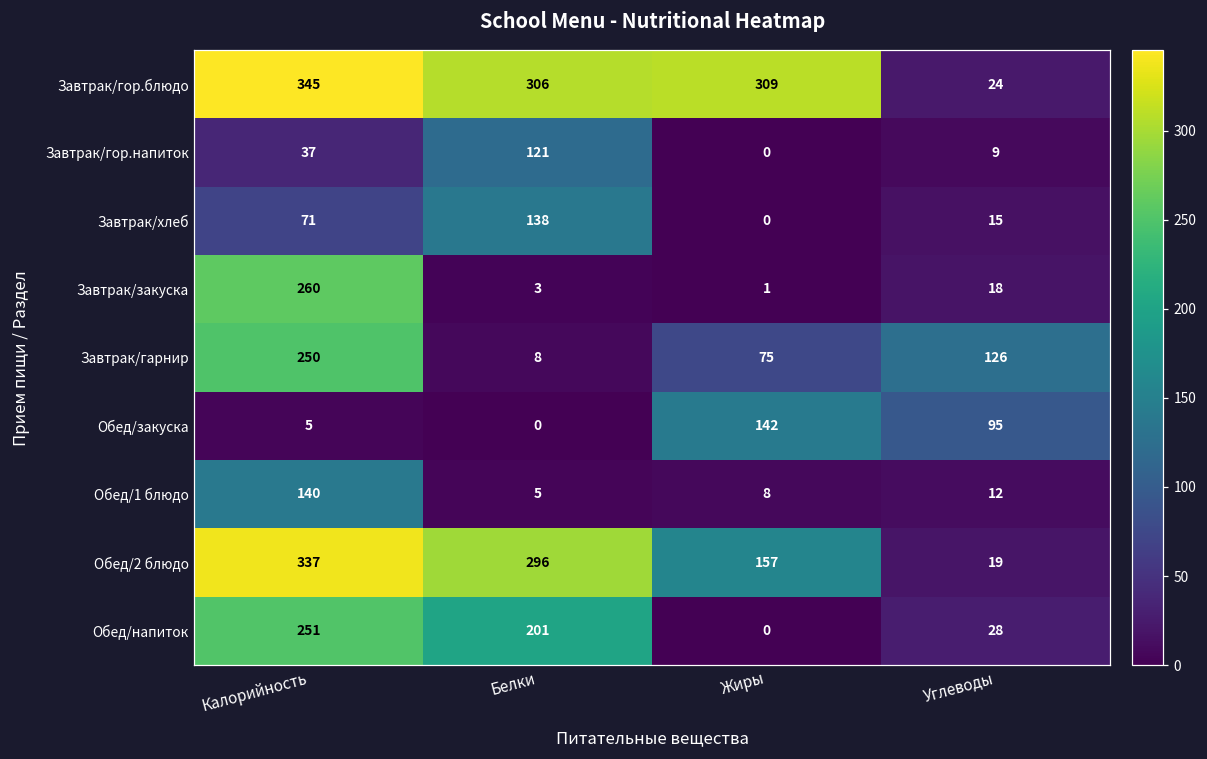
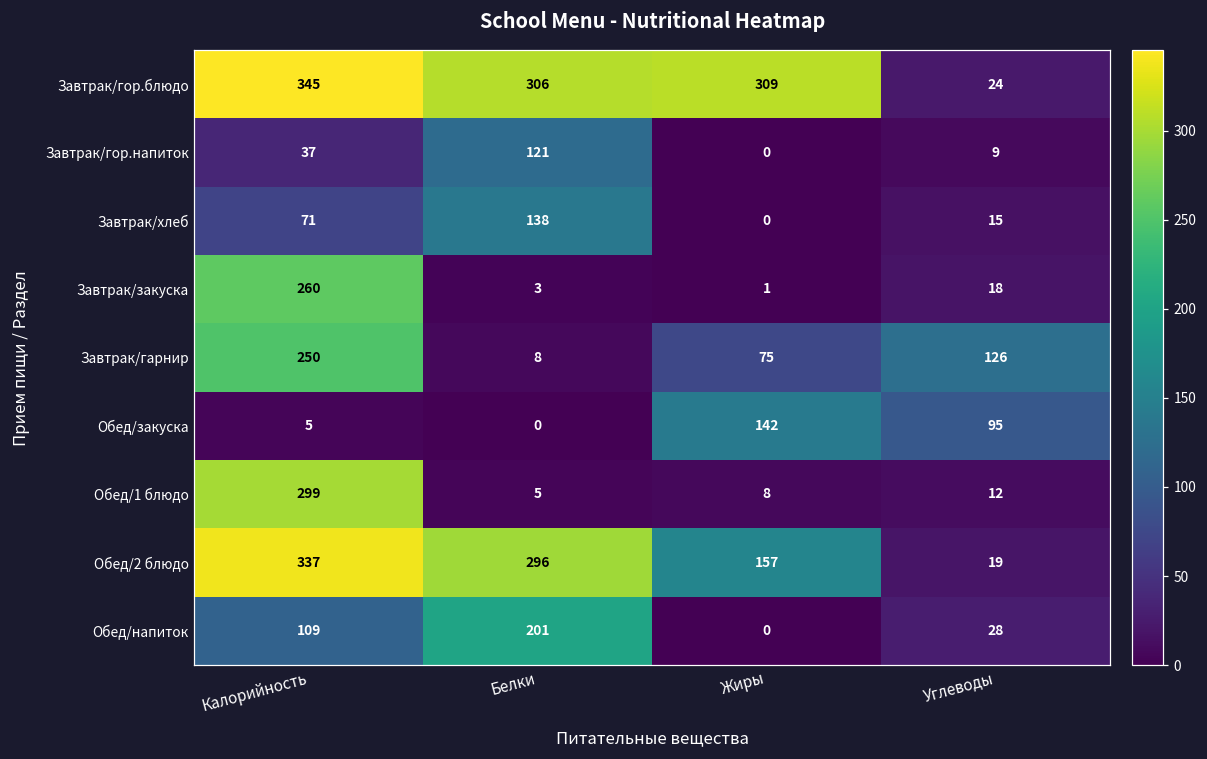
Обед/1 блюдо, Калорийность: 140 -> 299
Обед/напиток, Калорийность: 251 -> 109
